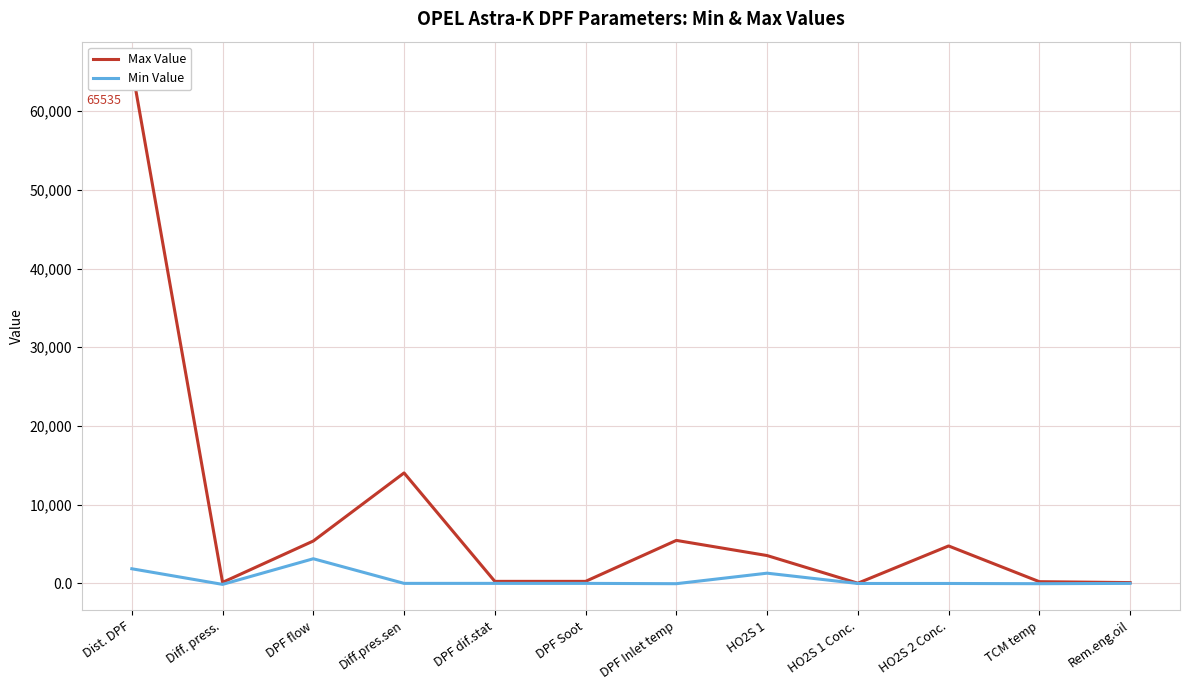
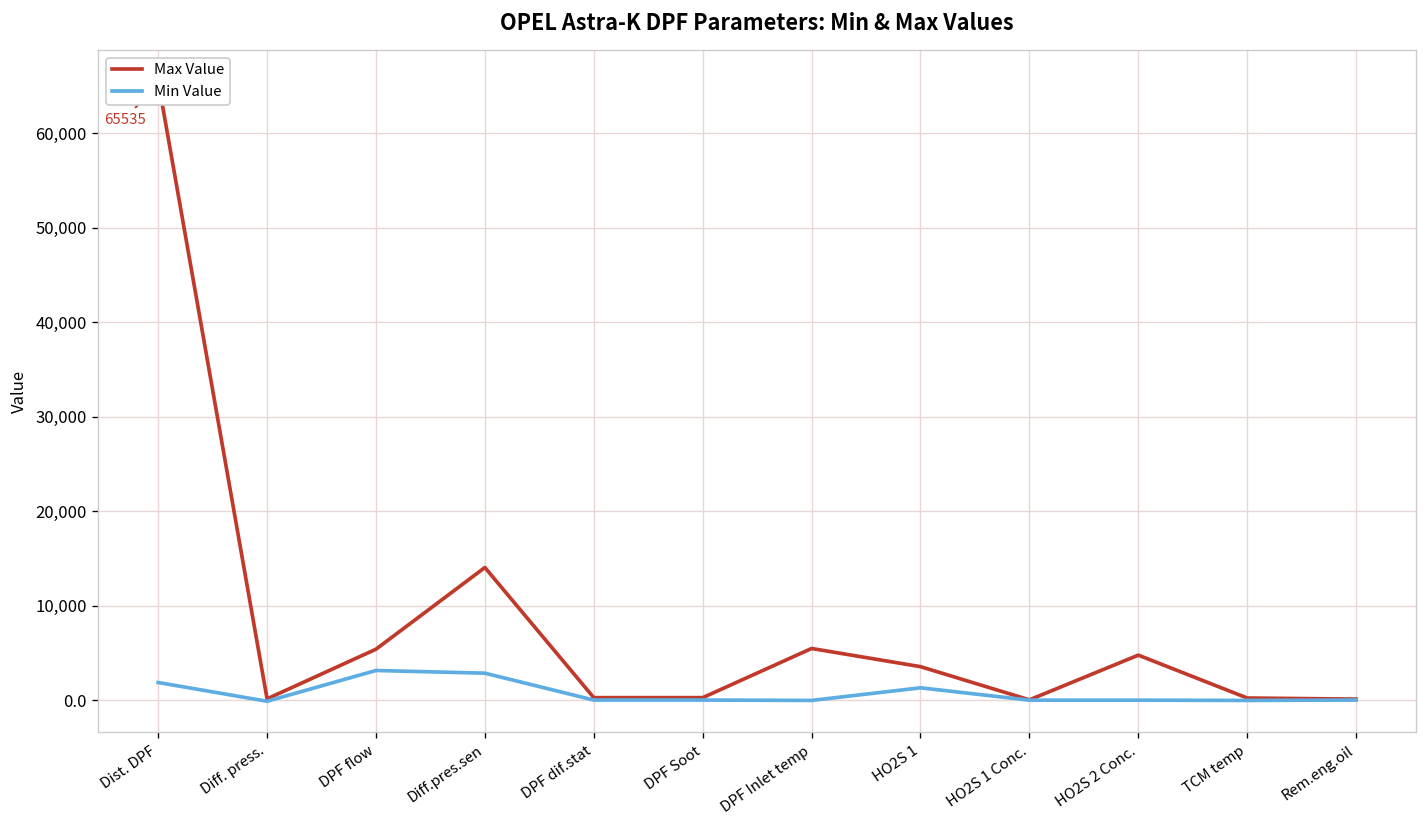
Min Value, Diff.pres.sen: 0 -> 3,000
